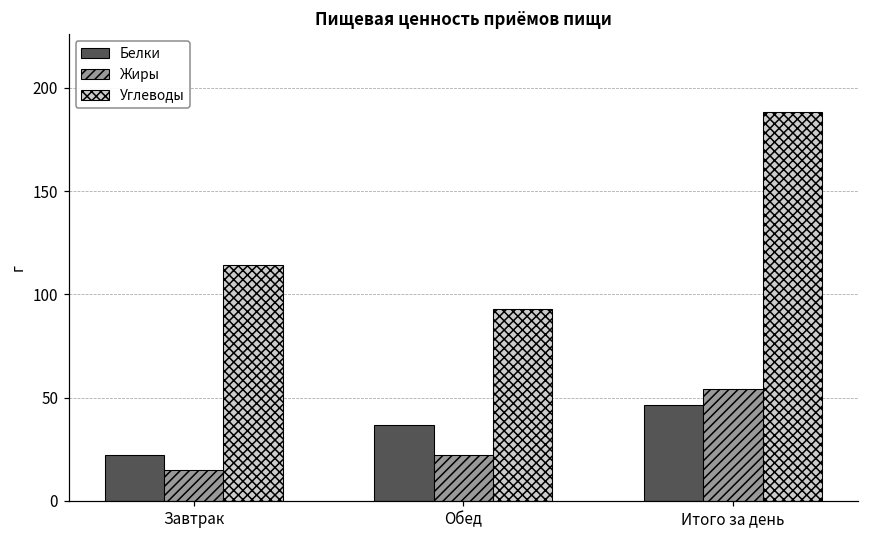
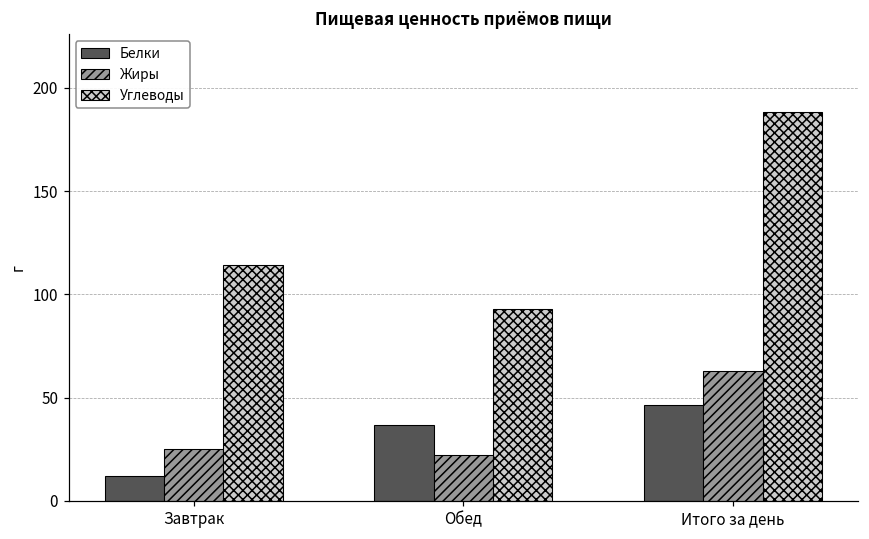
Белки, Завтрак: 22 -> 12
Жиры, Завтрак: 15 -> 25
Жиры, Итого за день: 54 -> 63
